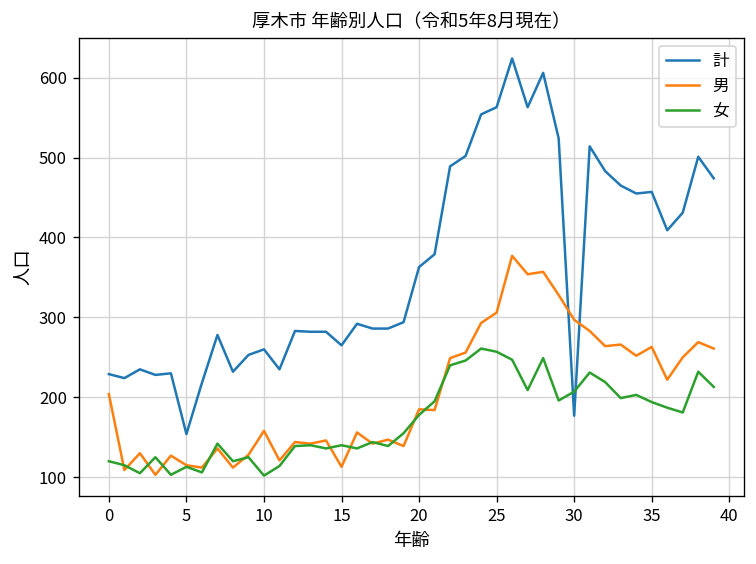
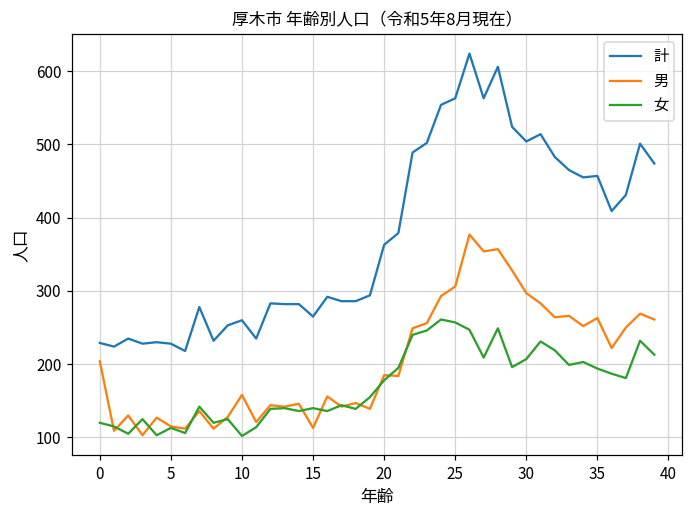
計, 5: 150 -> 230
計, 30: 180 -> 500
